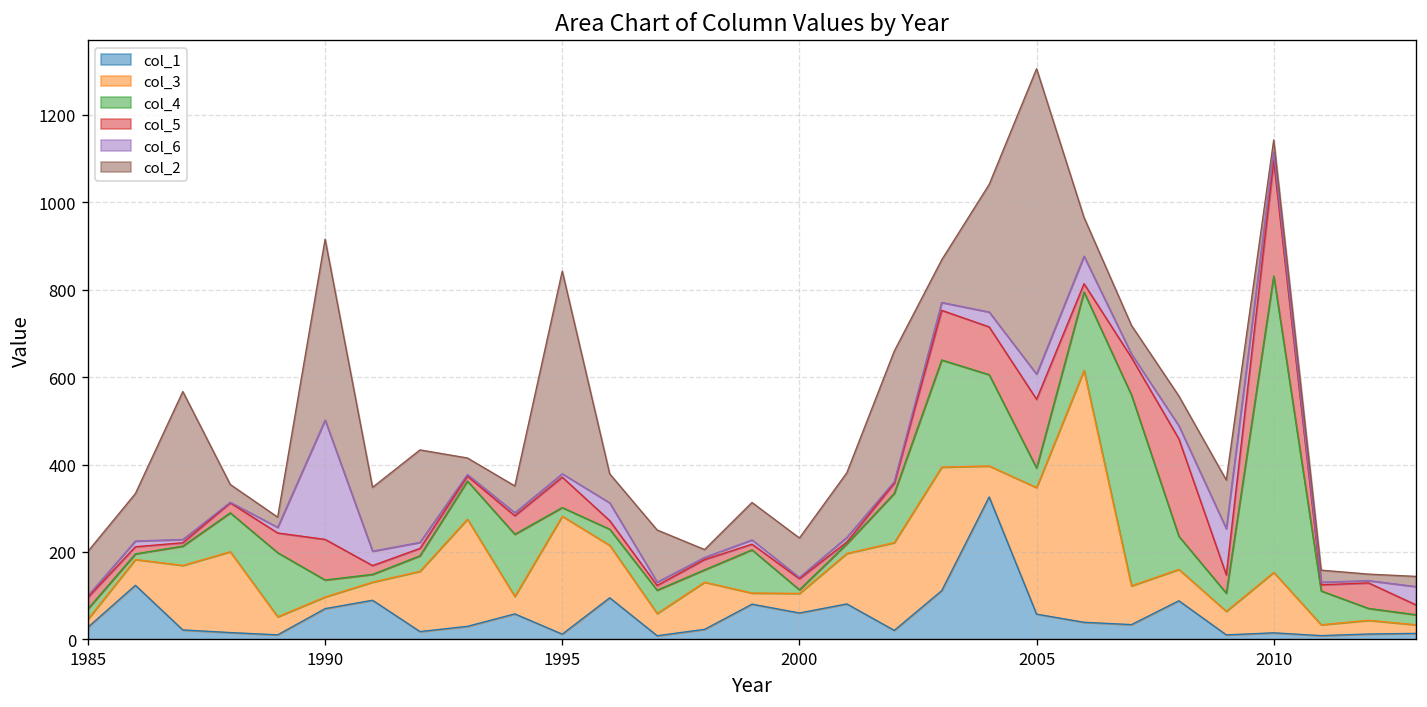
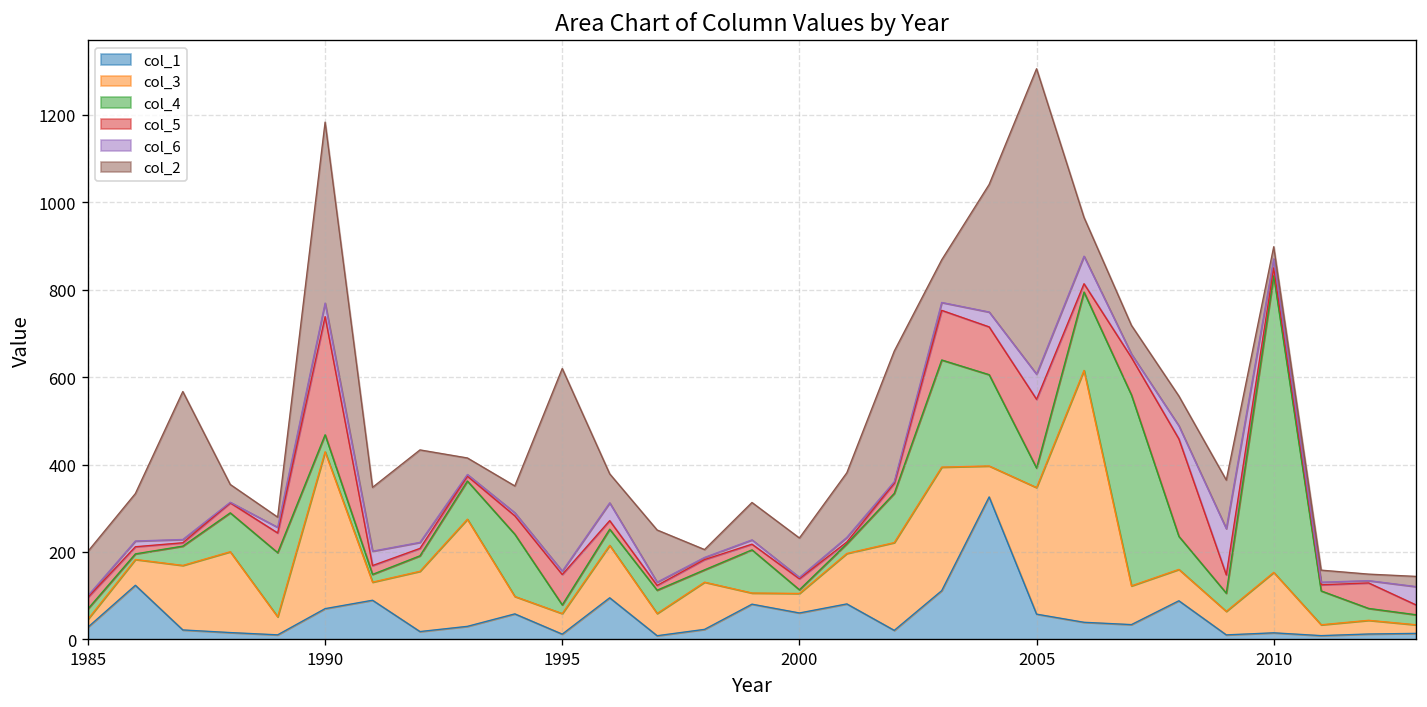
col_3, 1990: 30 -> 360
col_5, 1990: 90 -> 270
col_6, 1990: 270 -> 30
col_3, 1995: 270 -> 50
col_5, 2010: 260 -> 20
